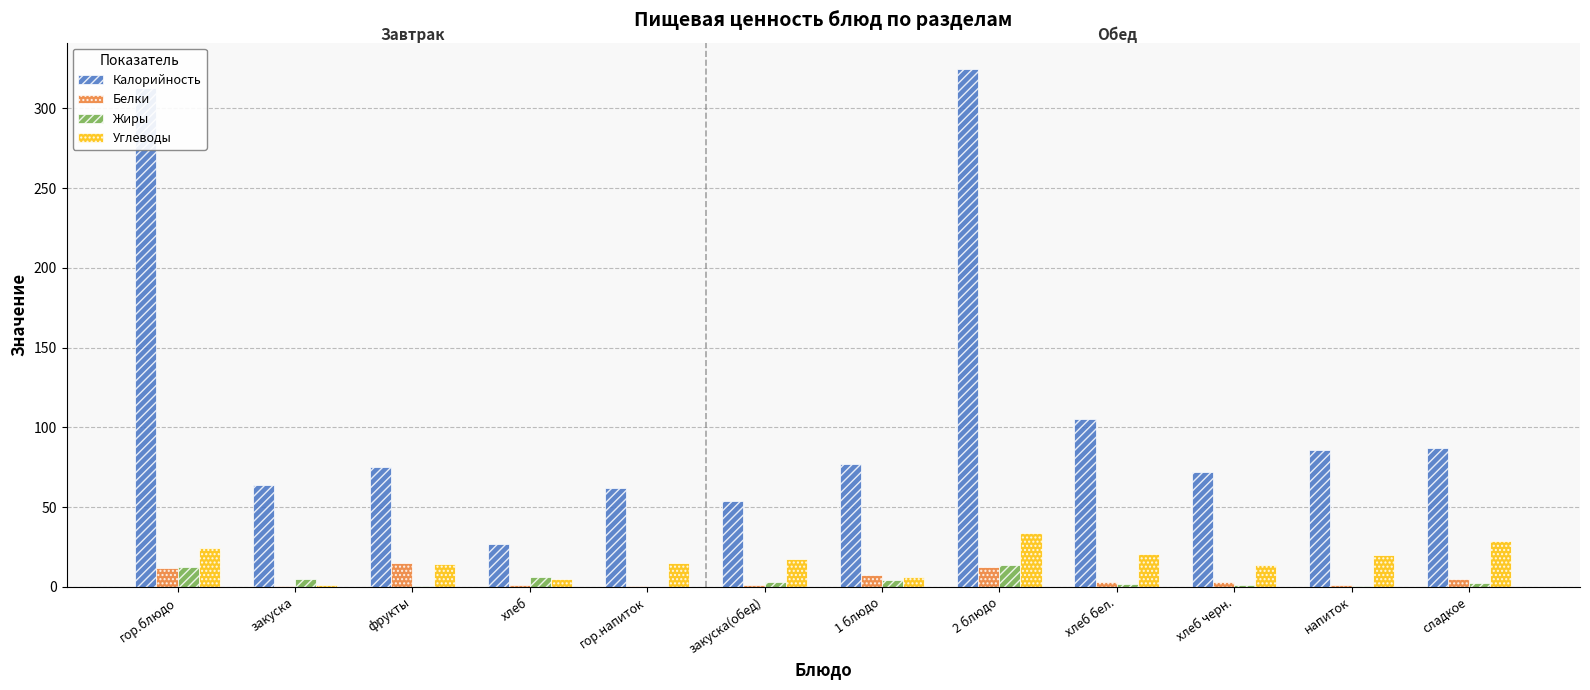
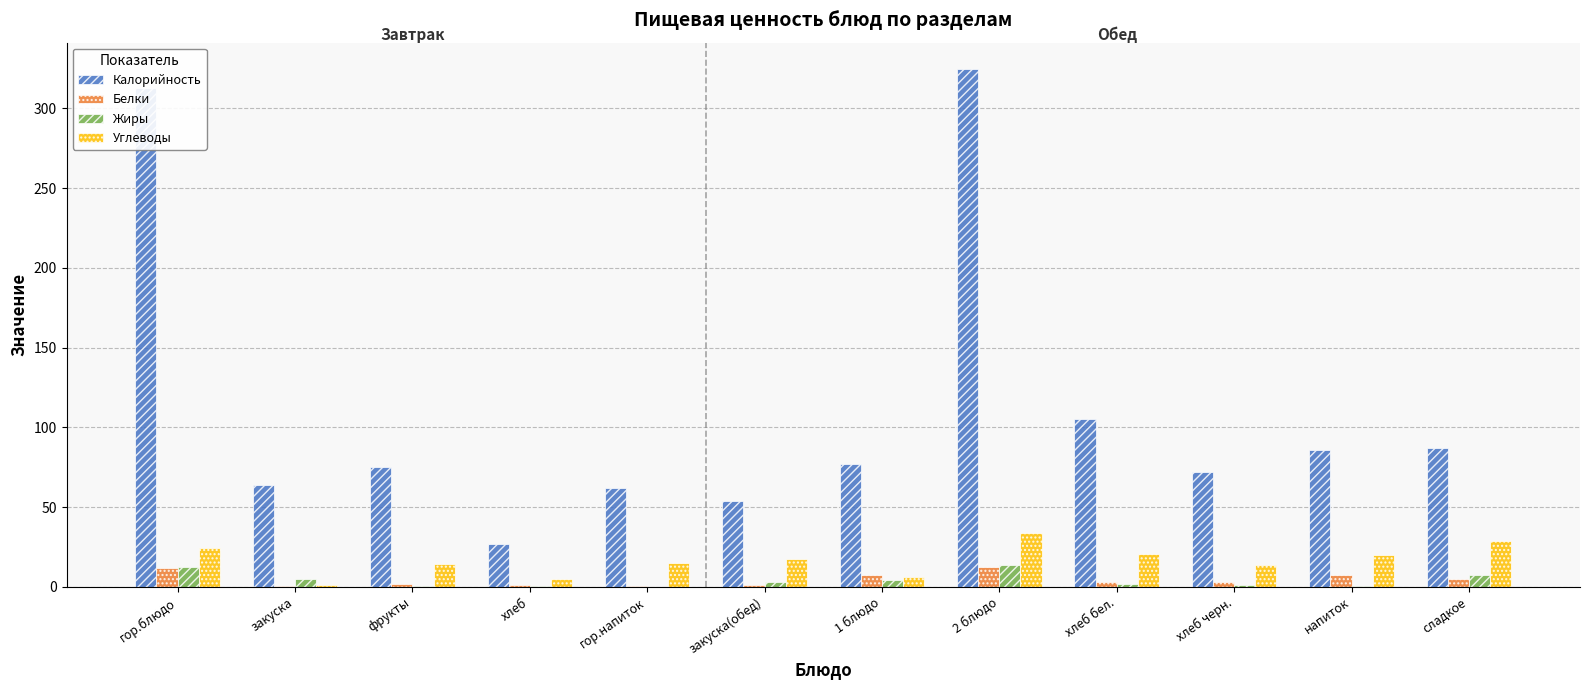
Белки, фрукты: 15 -> 2
Жиры, хлеб: 6 -> 1
Белки, напиток: 1 -> 7
Жиры, сладкое: 3 -> 8
